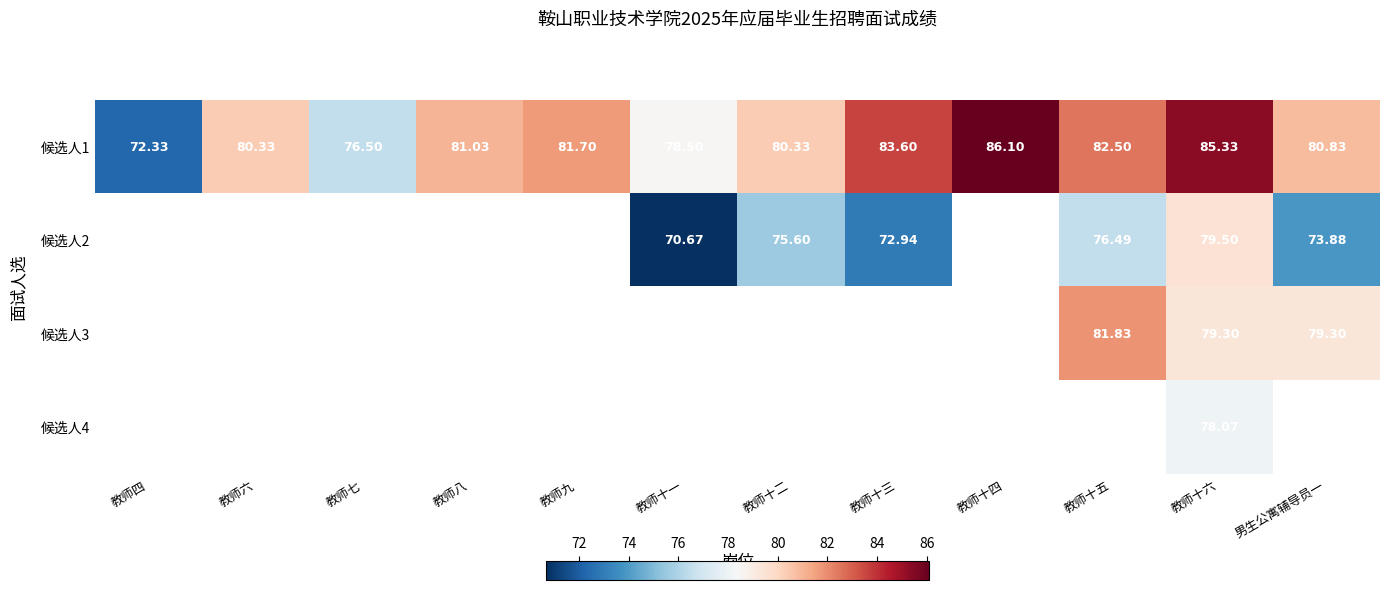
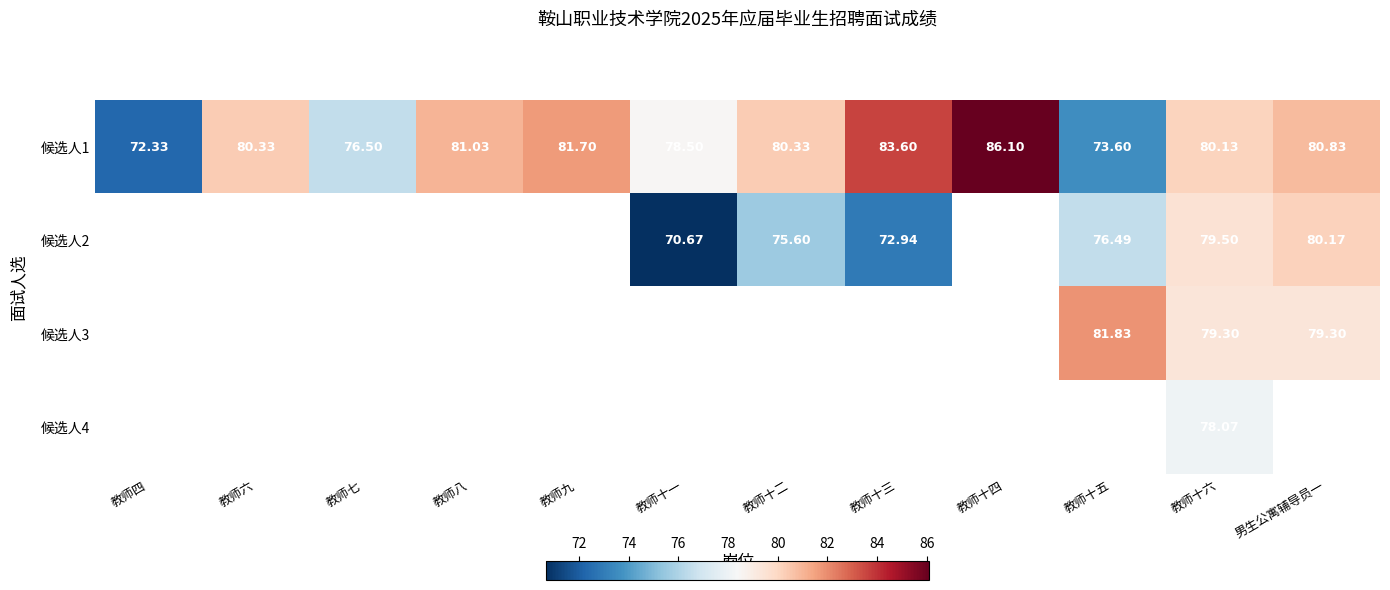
候选人1, 教师十五: 82.50 -> 73.60
候选人1, 教师十六: 85.33 -> 80.13
候选人2, 男生公寓辅导员一: 73.88 -> 80.17
